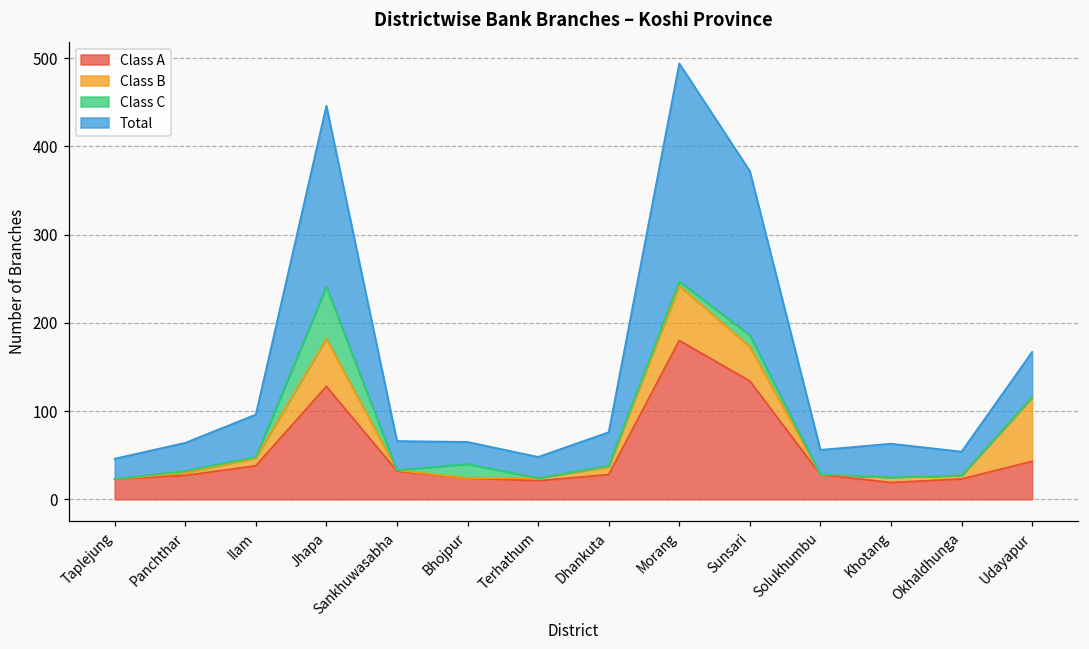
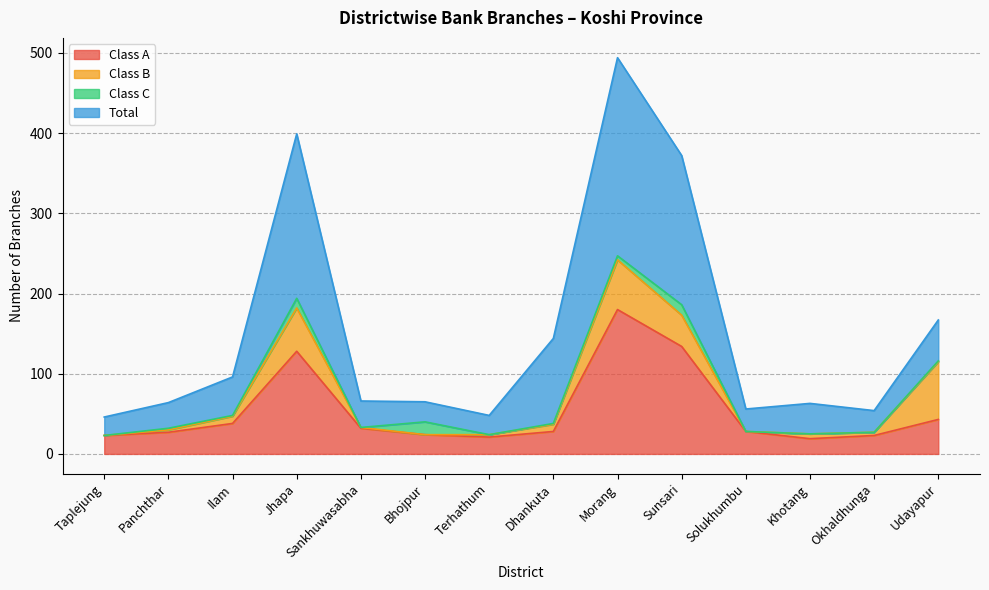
Class C, Jhapa: 60 -> 10
Total, Dhankuta: 40 -> 110
